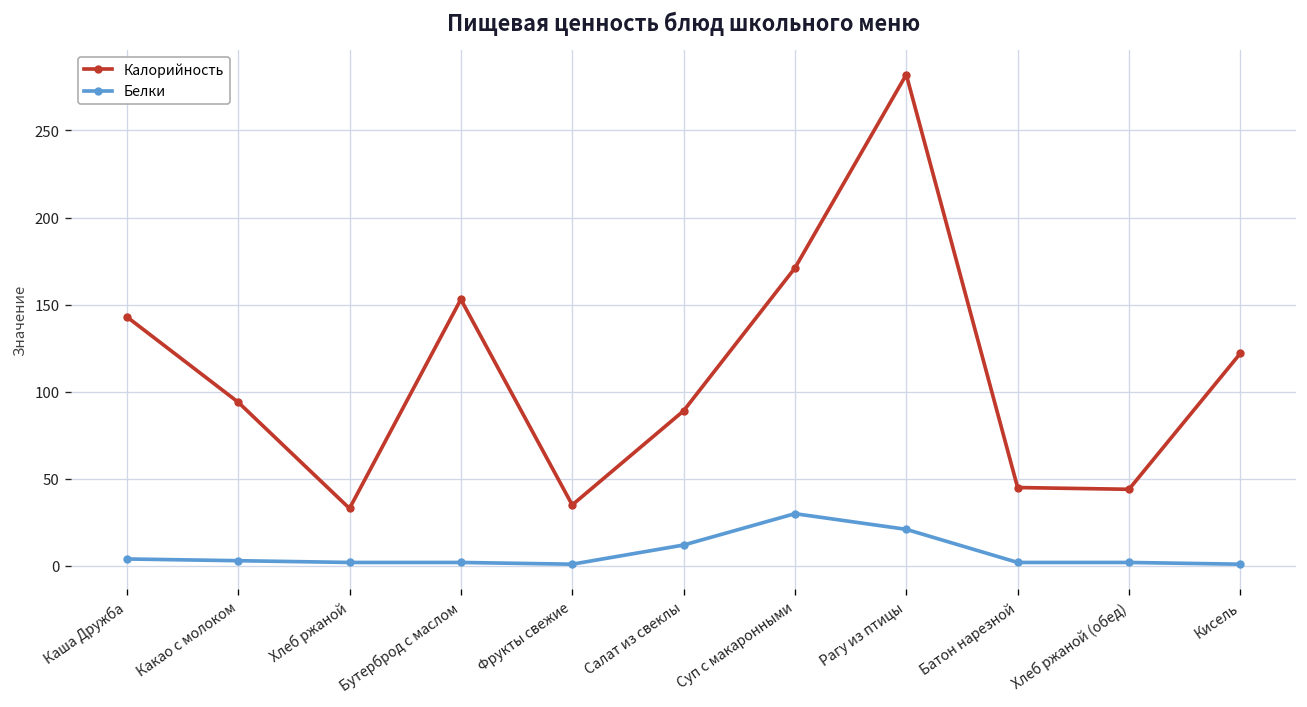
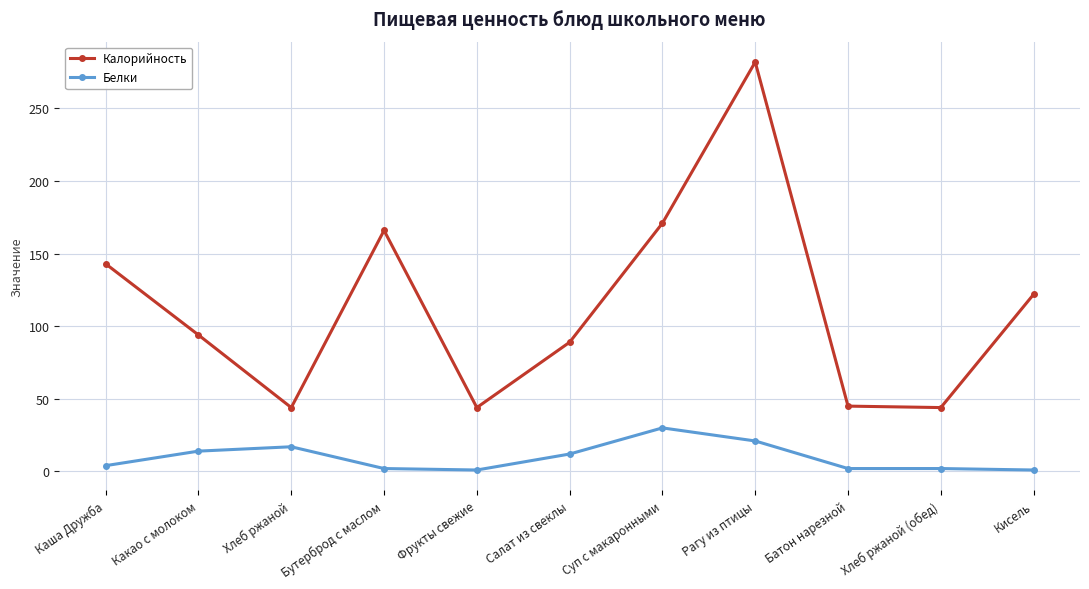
Белки, Какао с молоком: 3 -> 14
Калорийность, Хлеб ржаной: 33 -> 44
Белки, Хлеб ржаной: 2 -> 17
Калорийность, Бутерброд с маслом: 153 -> 166
Калорийность, Фрукты свежие: 35 -> 44
